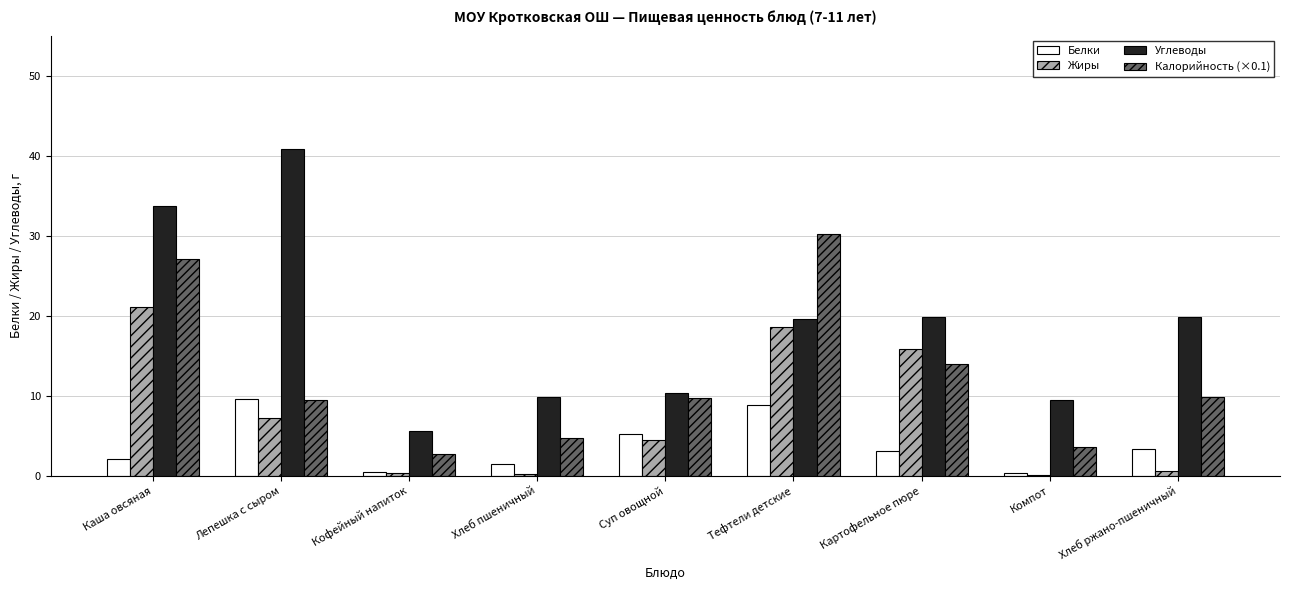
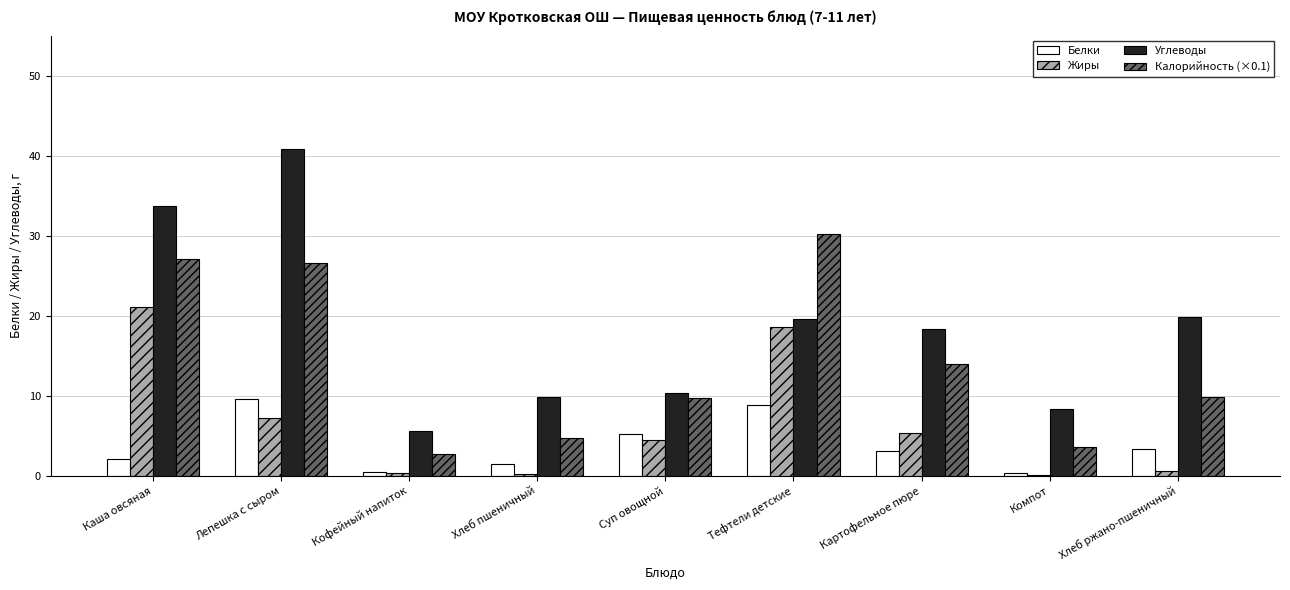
Калорийность (×0.1), Лепешка с сыром: 9 -> 27
Жиры, Картофельное пюре: 16 -> 5
Углеводы, Картофельное пюре: 20 -> 18
Углеводы, Компот: 10 -> 8
